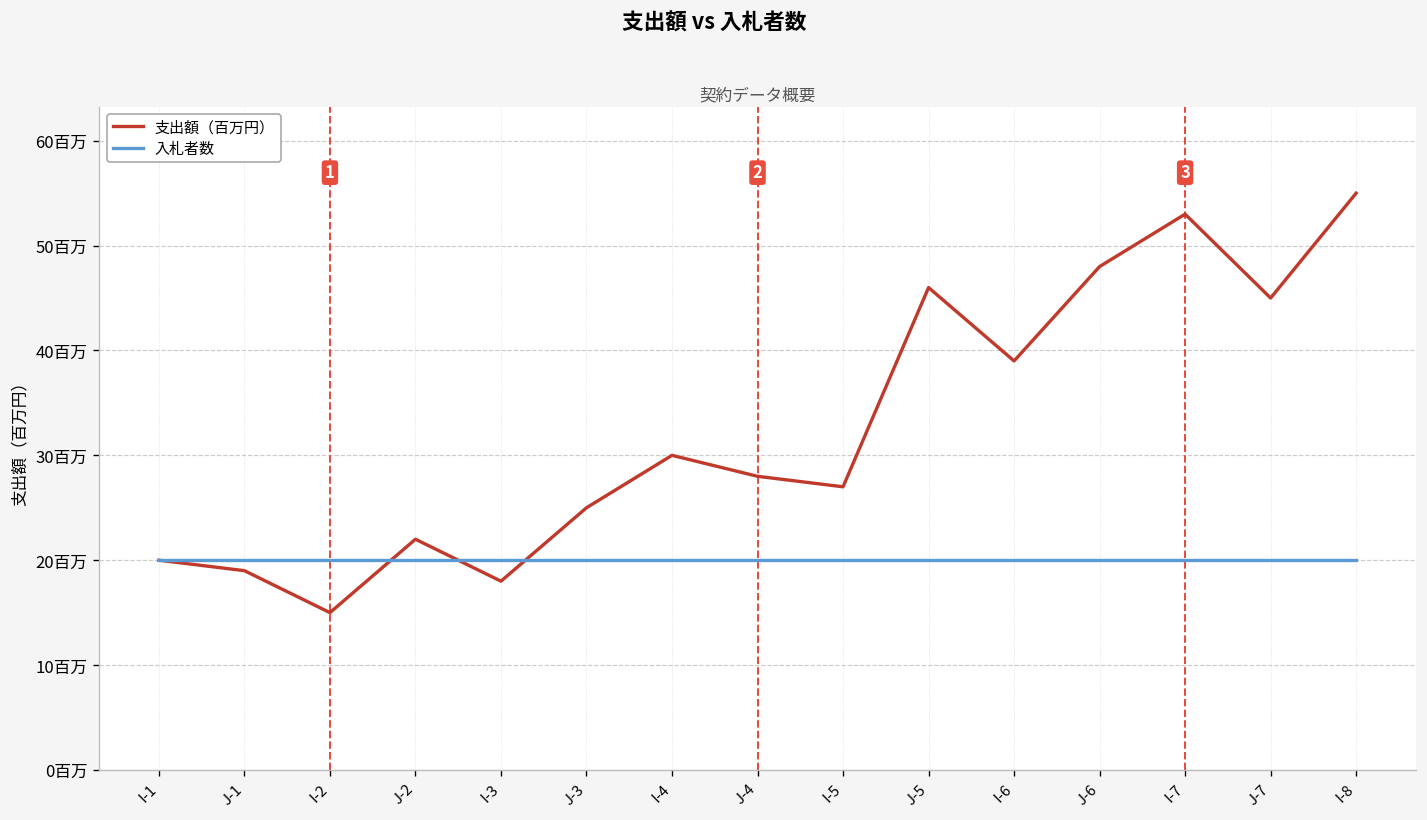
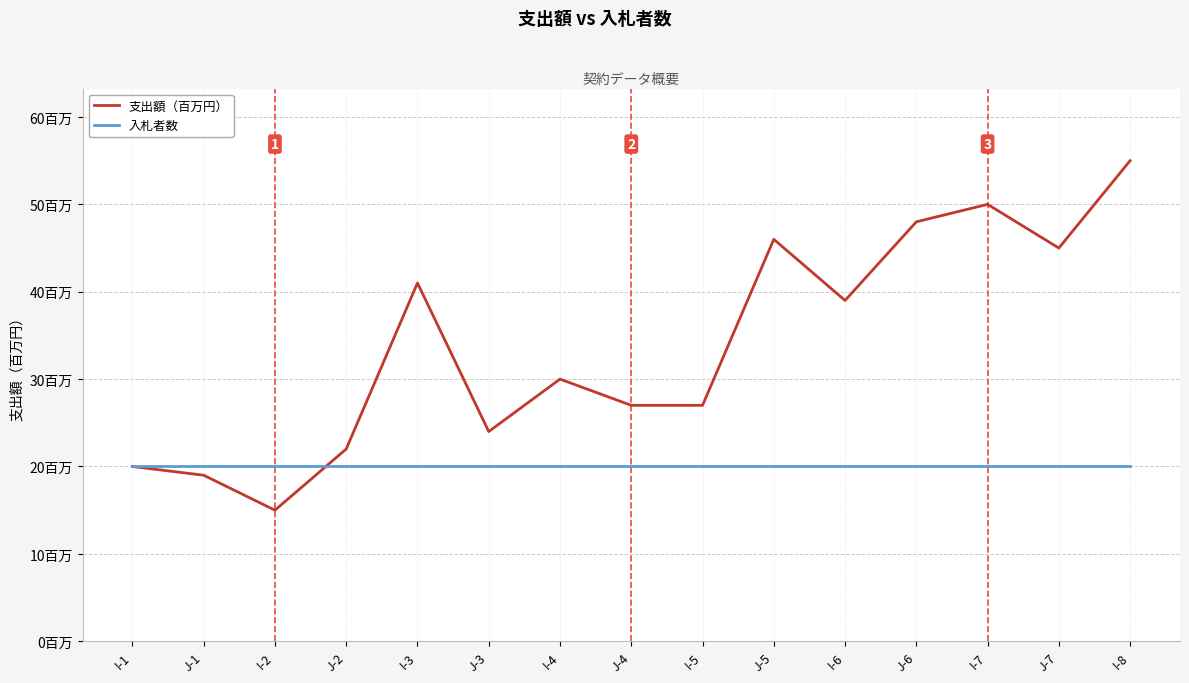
支出額（百万円）, I-3: 18百万 -> 41百万
支出額（百万円）, J-3: 25百万 -> 24百万
支出額（百万円）, J-4: 28百万 -> 27百万
支出額（百万円）, I-7: 53百万 -> 50百万
